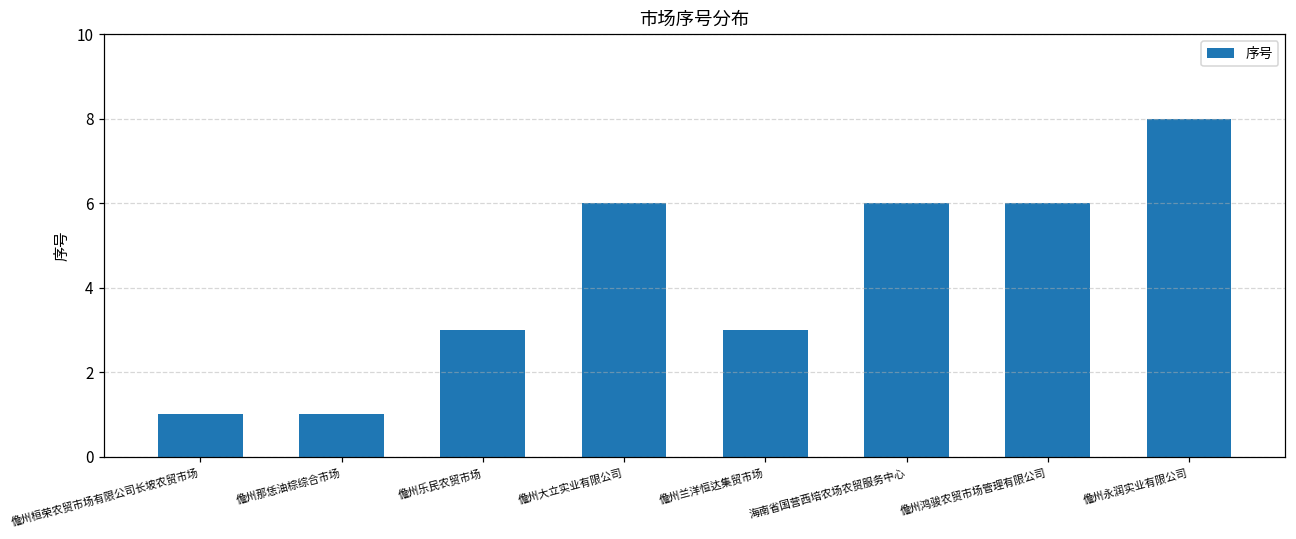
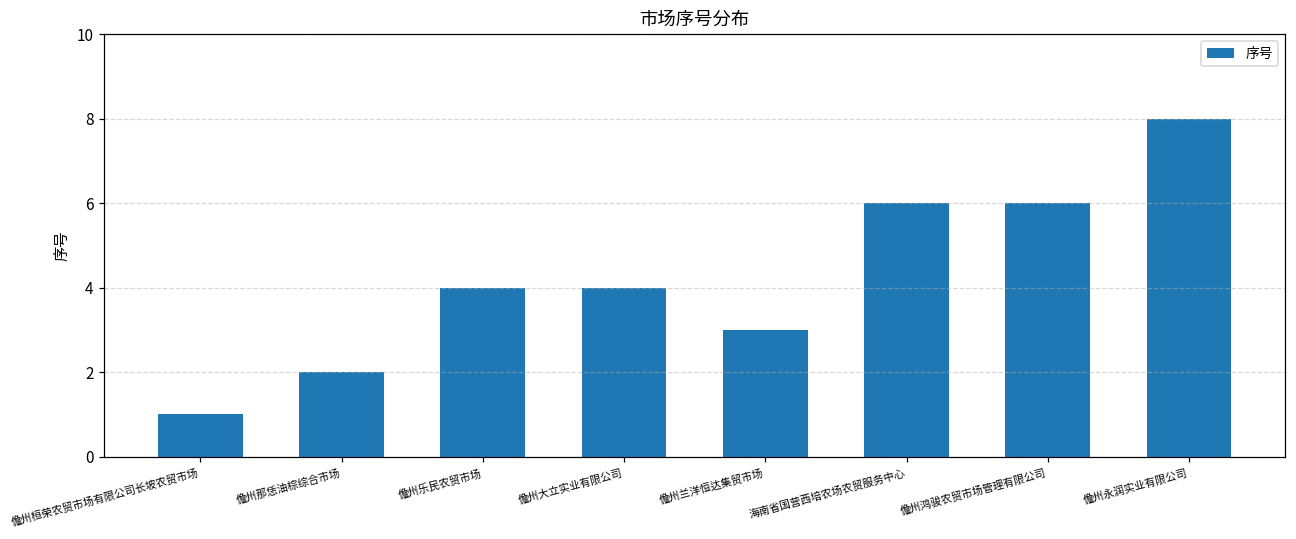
儋州那恁油棕综合市场: 1 -> 2
儋州乐民农贸市场: 3 -> 4
儋州大立实业有限公司: 6 -> 4
